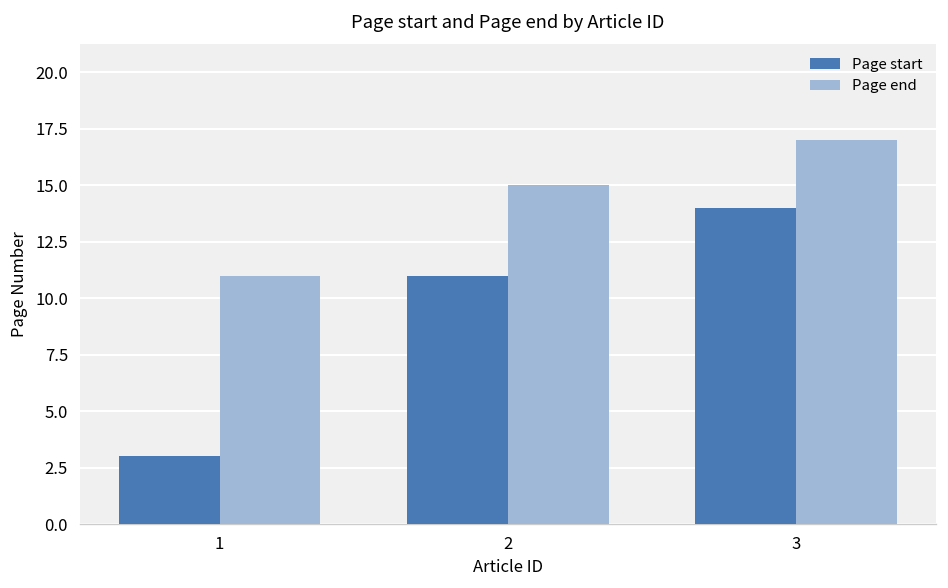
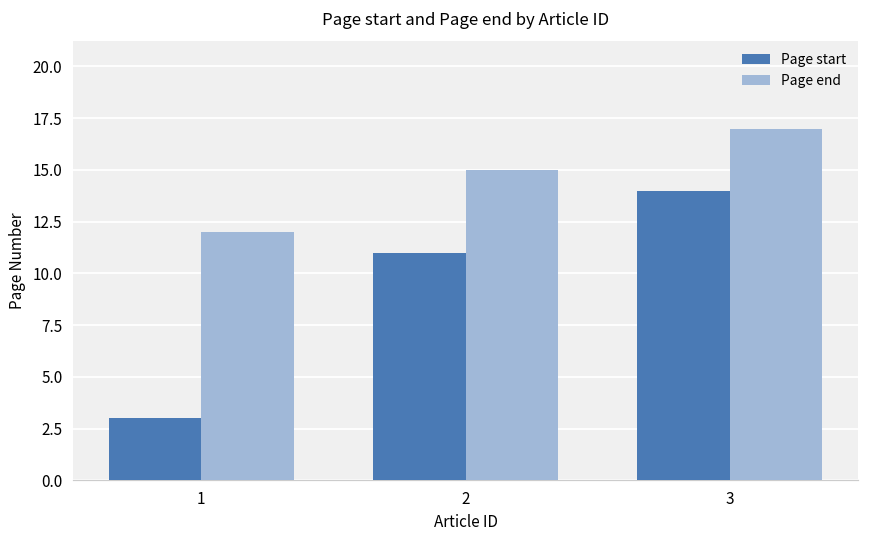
Page end, 1: 11 -> 12
